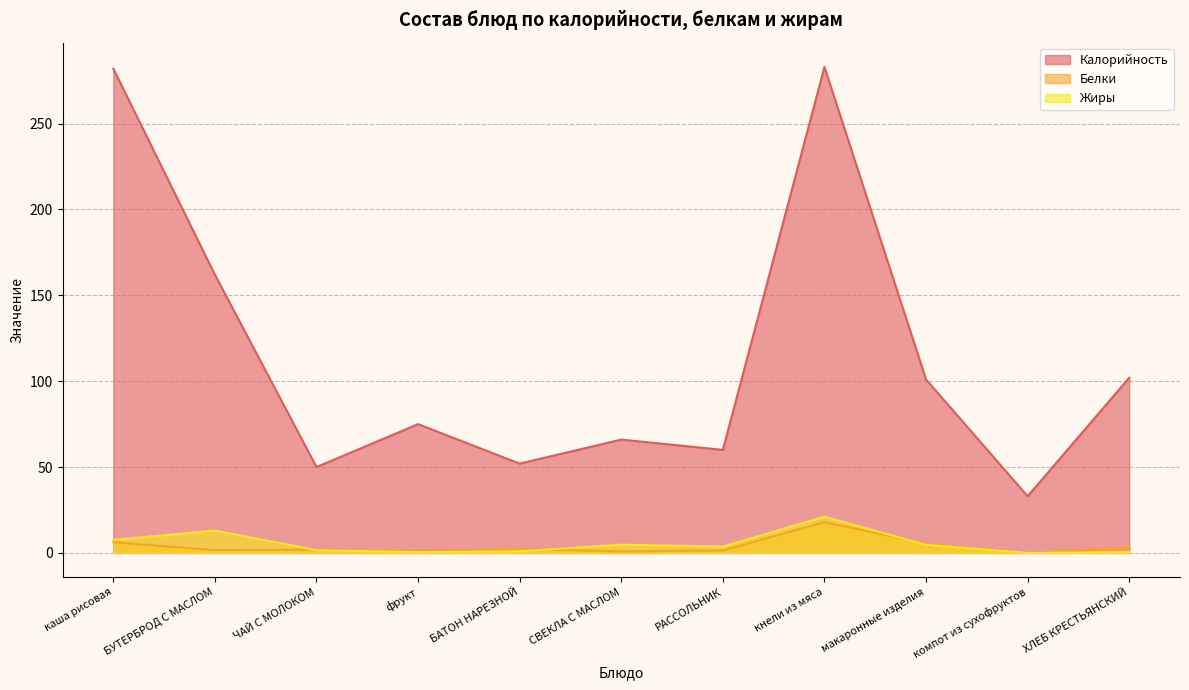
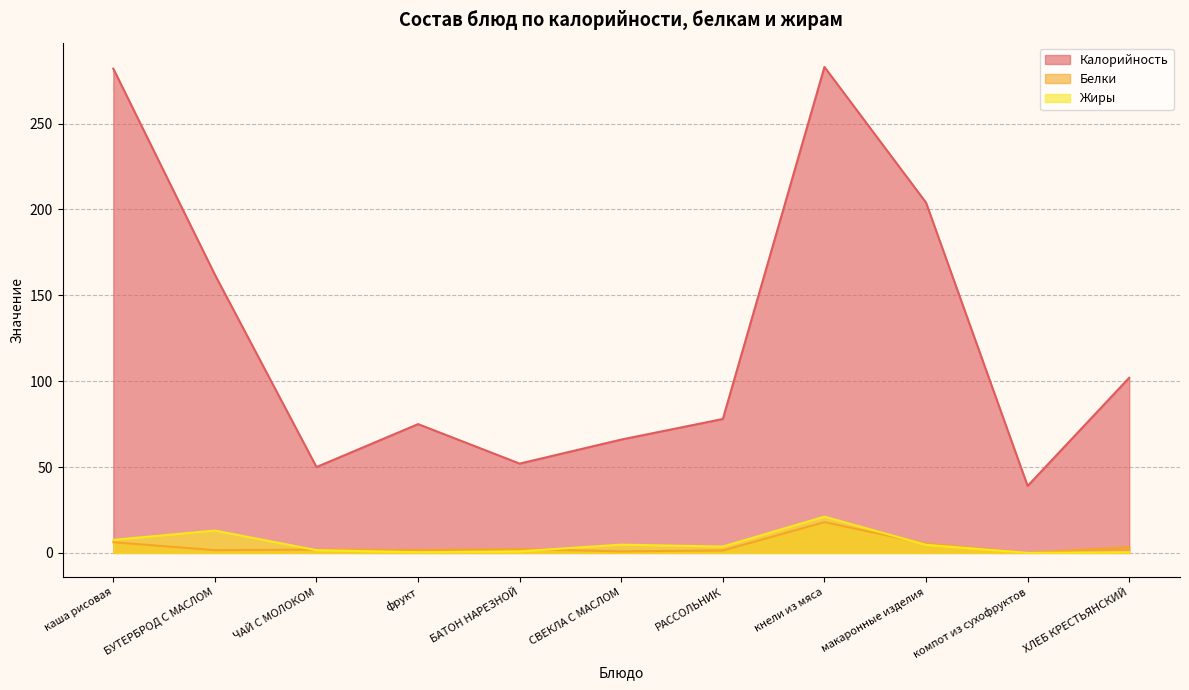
Калорийность, РАССОЛЬНИК: 60 -> 78
Калорийность, макаронные изделия: 101 -> 204
Калорийность, компот из сухофруктов: 33 -> 39
